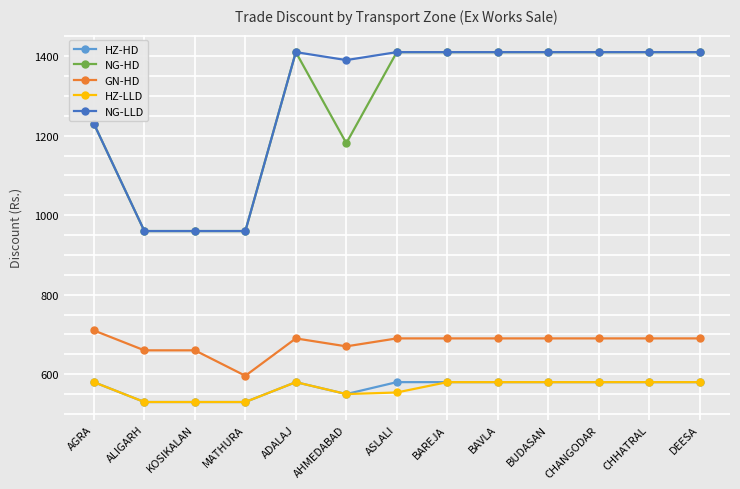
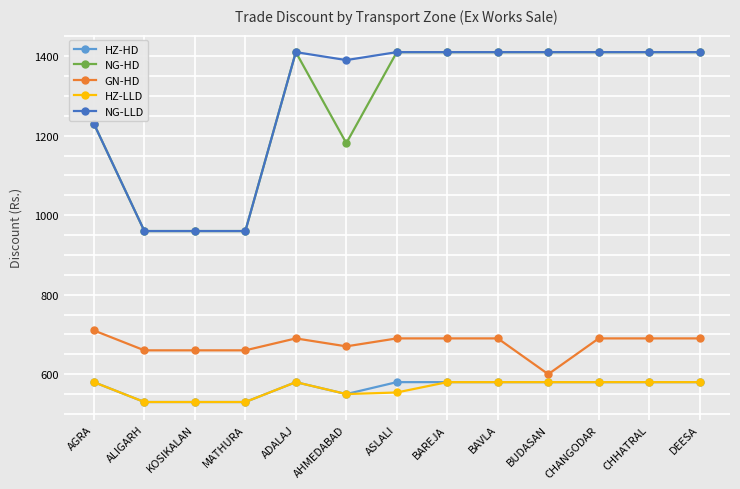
GN-HD, MATHURA: 600 -> 660
GN-HD, BUDASAN: 690 -> 600
